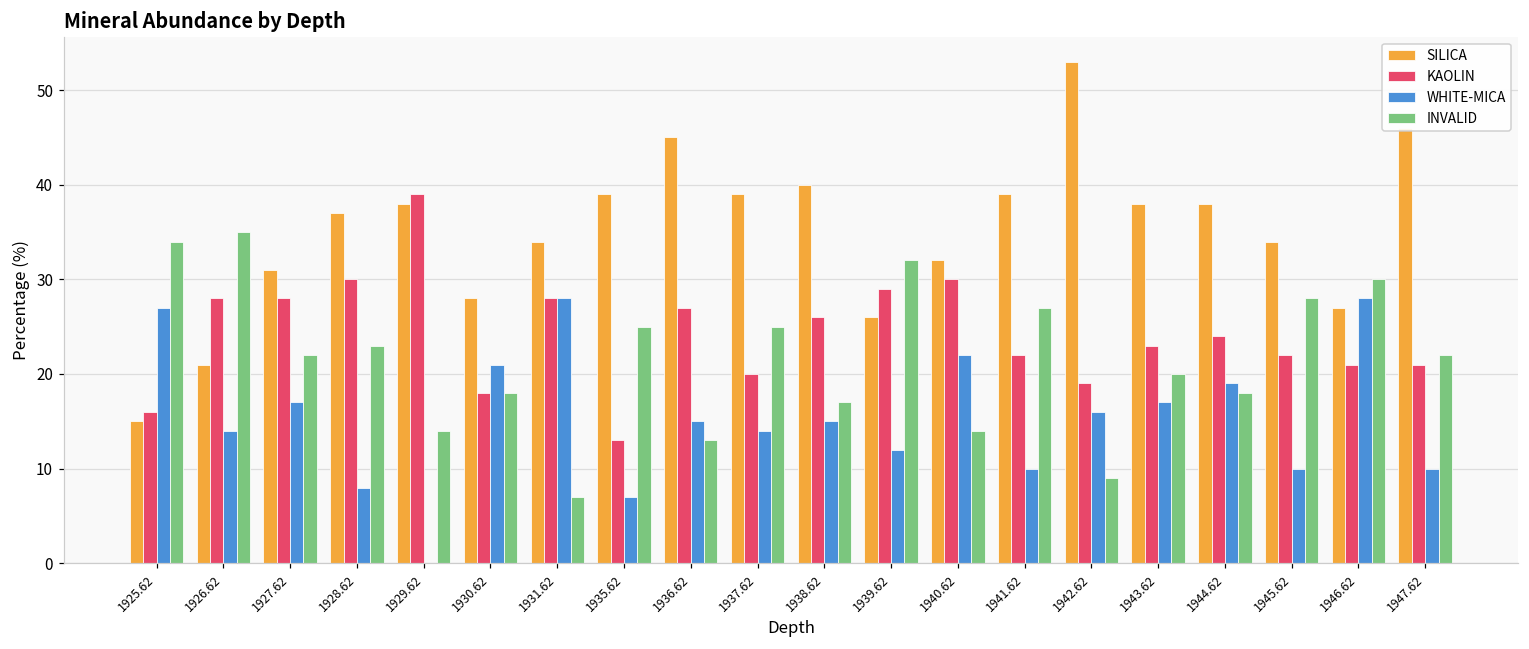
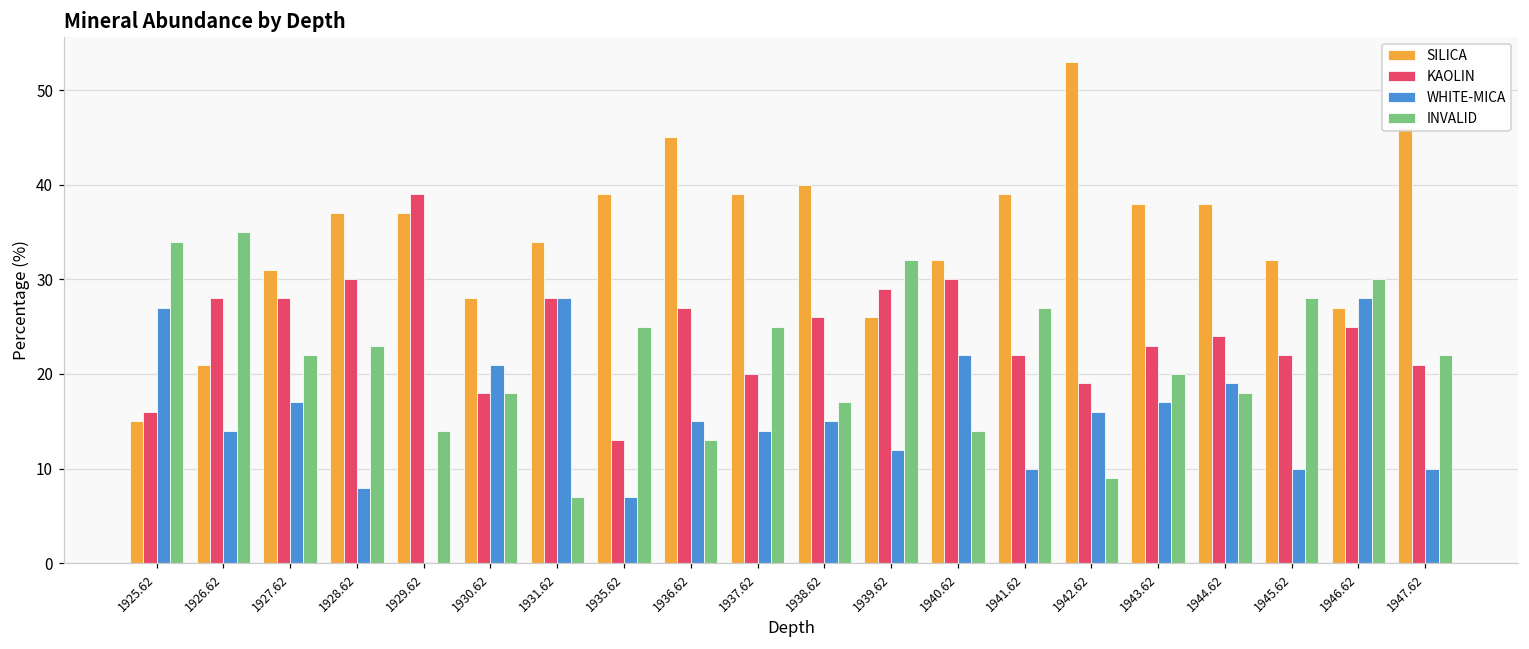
SILICA, 1929.62: 38 -> 37
SILICA, 1945.62: 34 -> 32
KAOLIN, 1946.62: 21 -> 25
